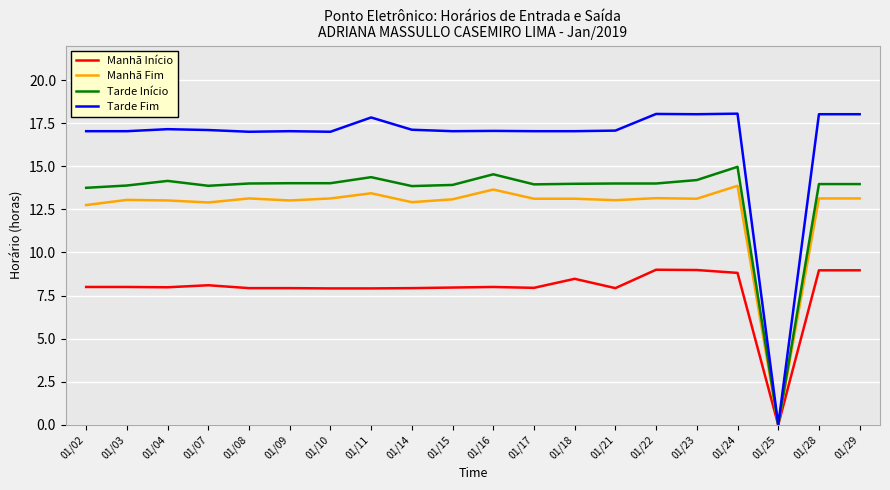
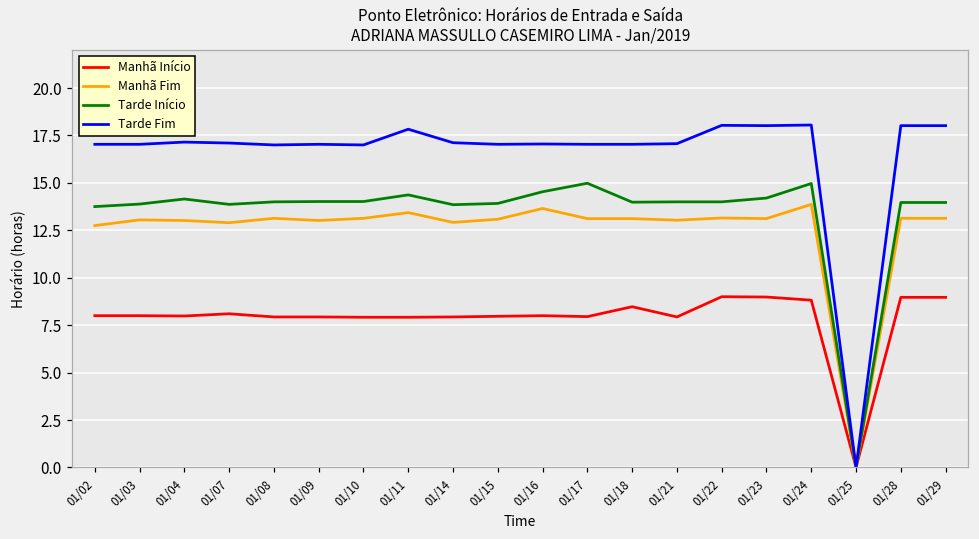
Tarde Início, 01/17: 14.0 -> 15.0
